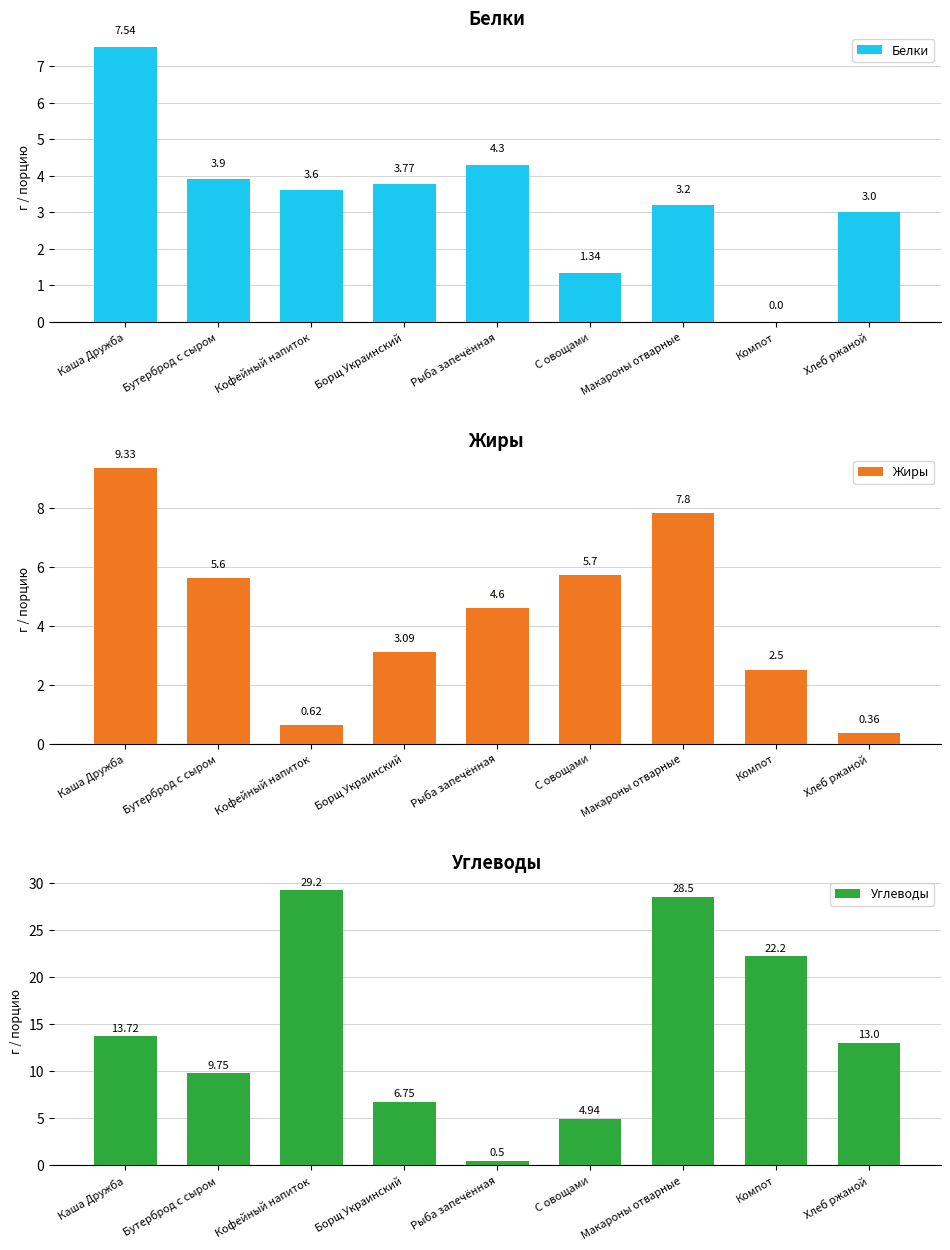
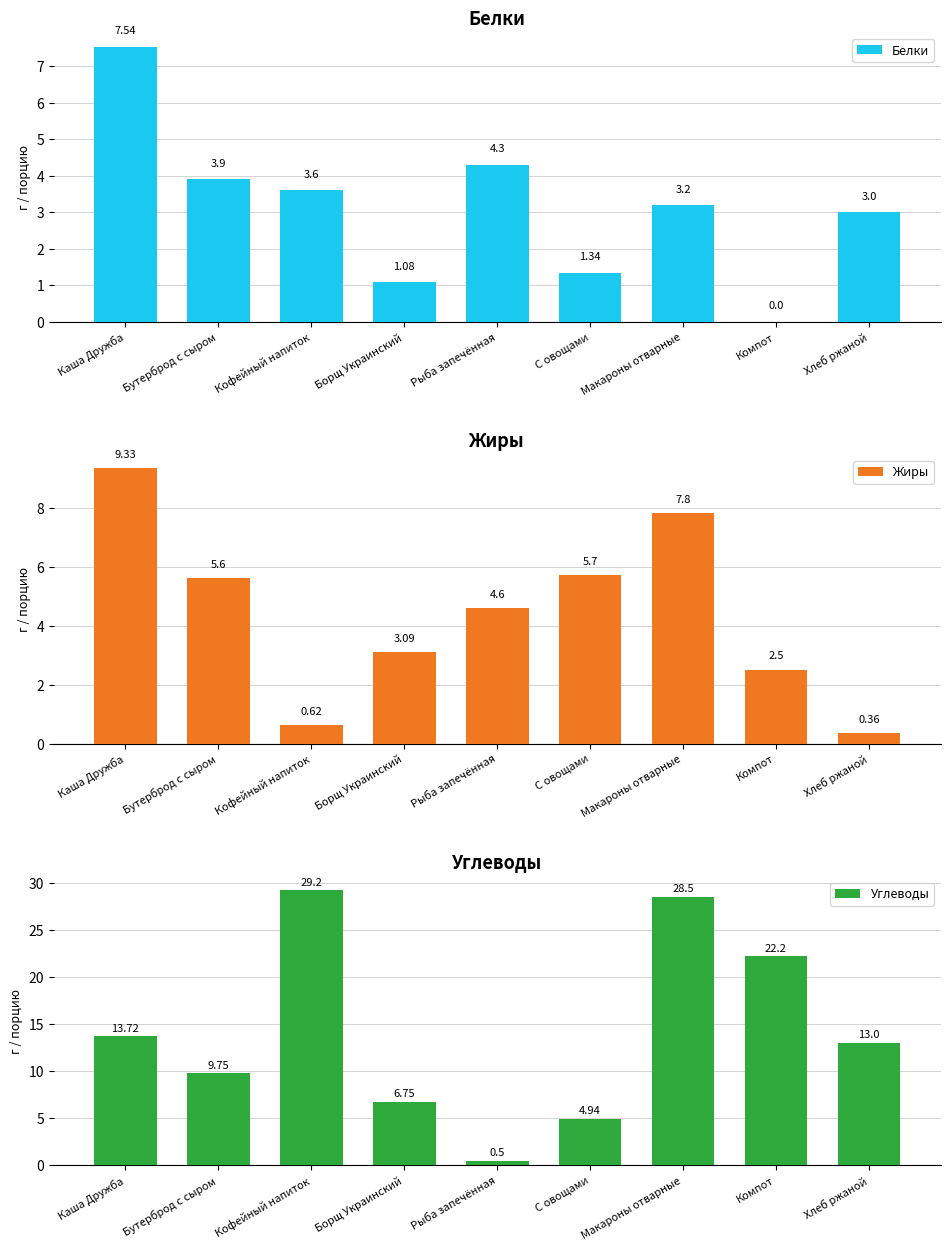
Белки, Борщ Украинский: 3.77 -> 1.08
